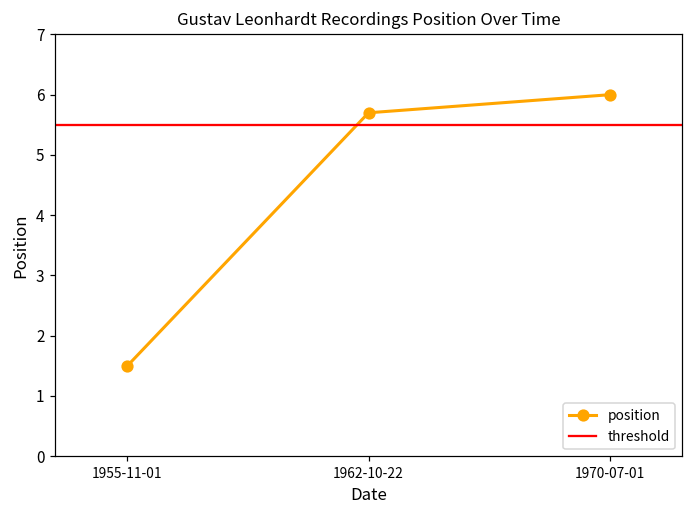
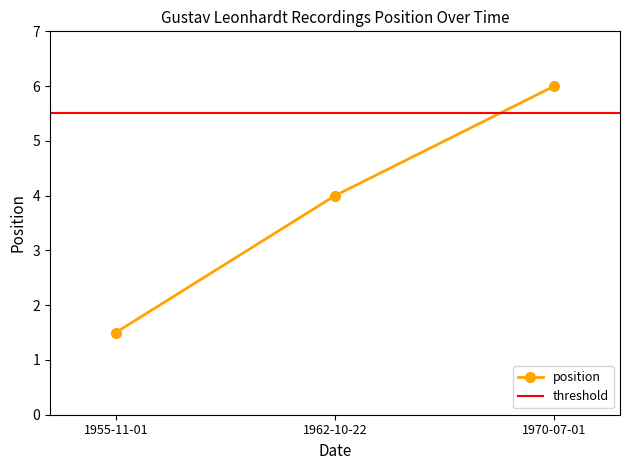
1962-10-22: 5.7 -> 4.0
